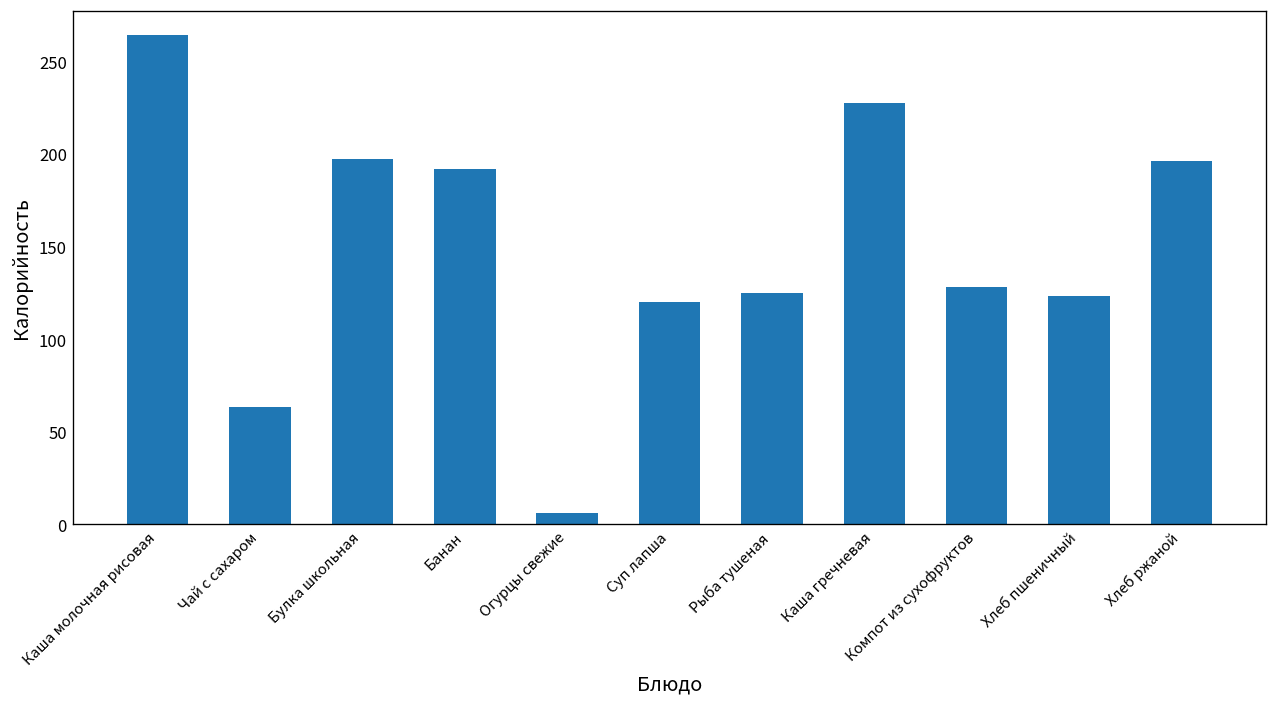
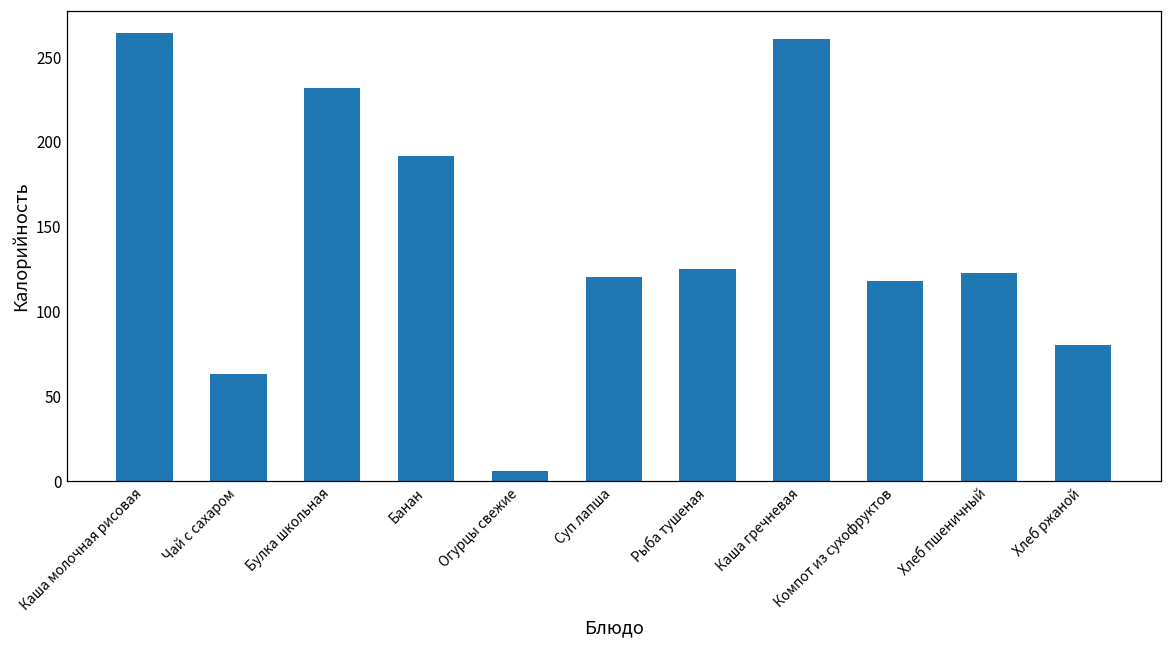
Булка школьная: 197 -> 232
Каша гречневая: 227 -> 261
Компот из сухофруктов: 128 -> 118
Хлеб ржаной: 196 -> 80
